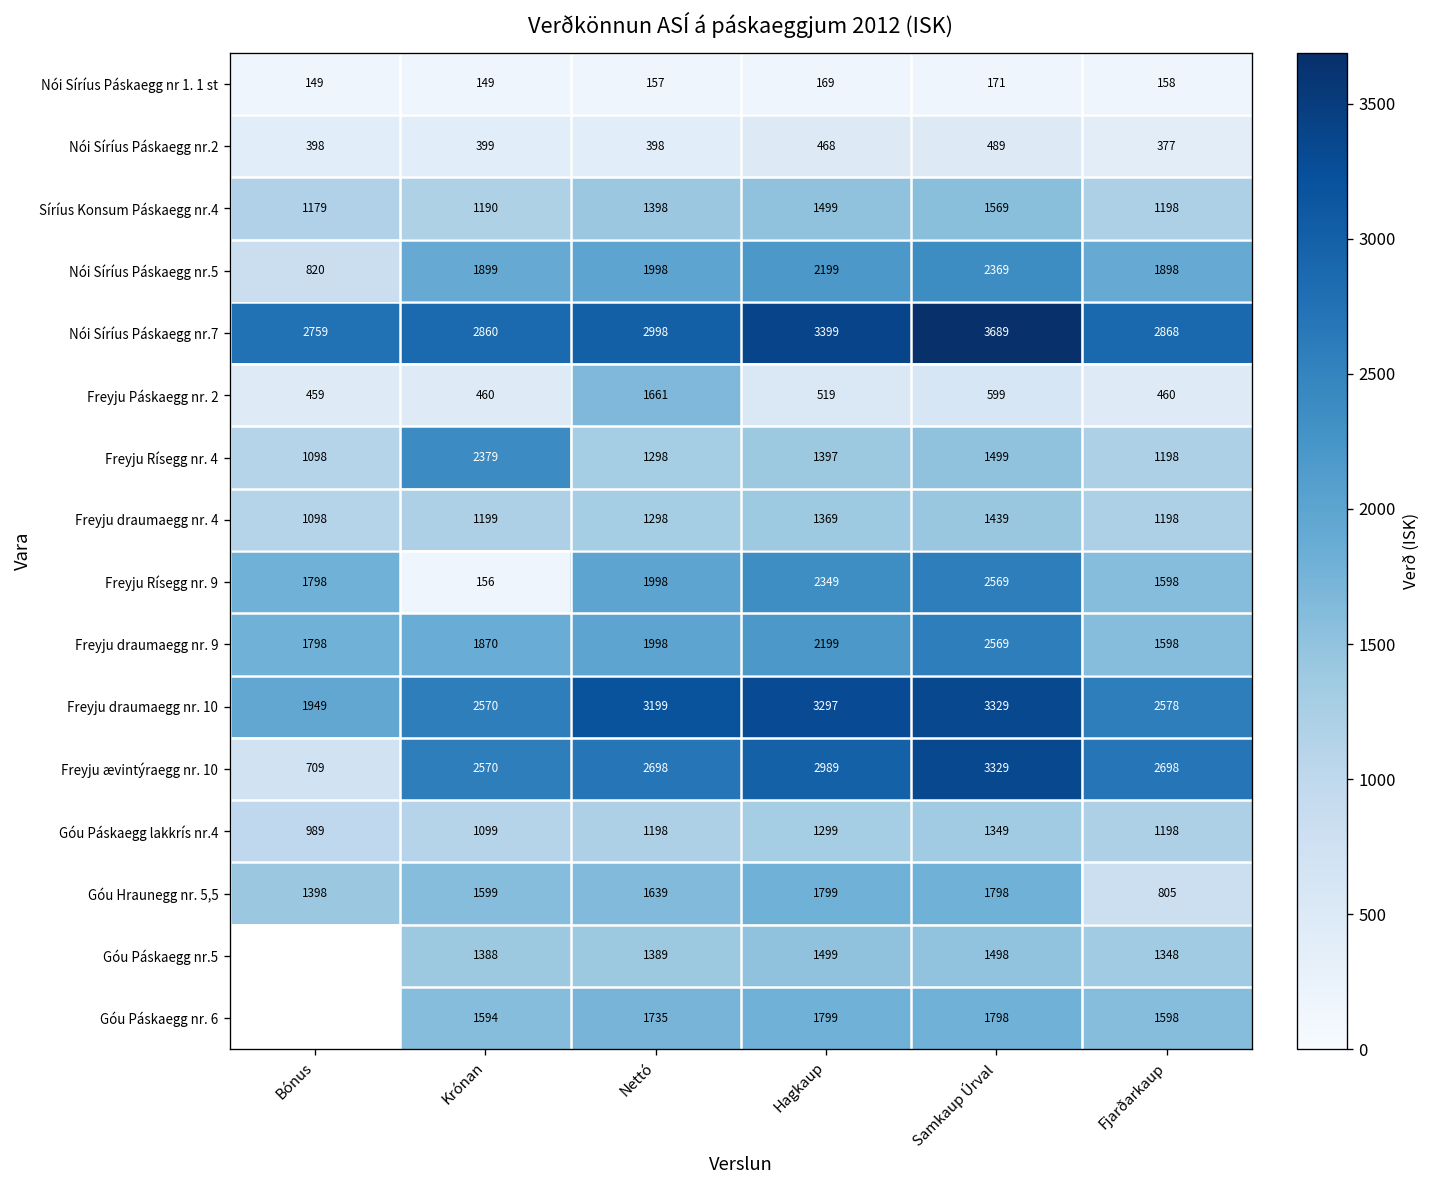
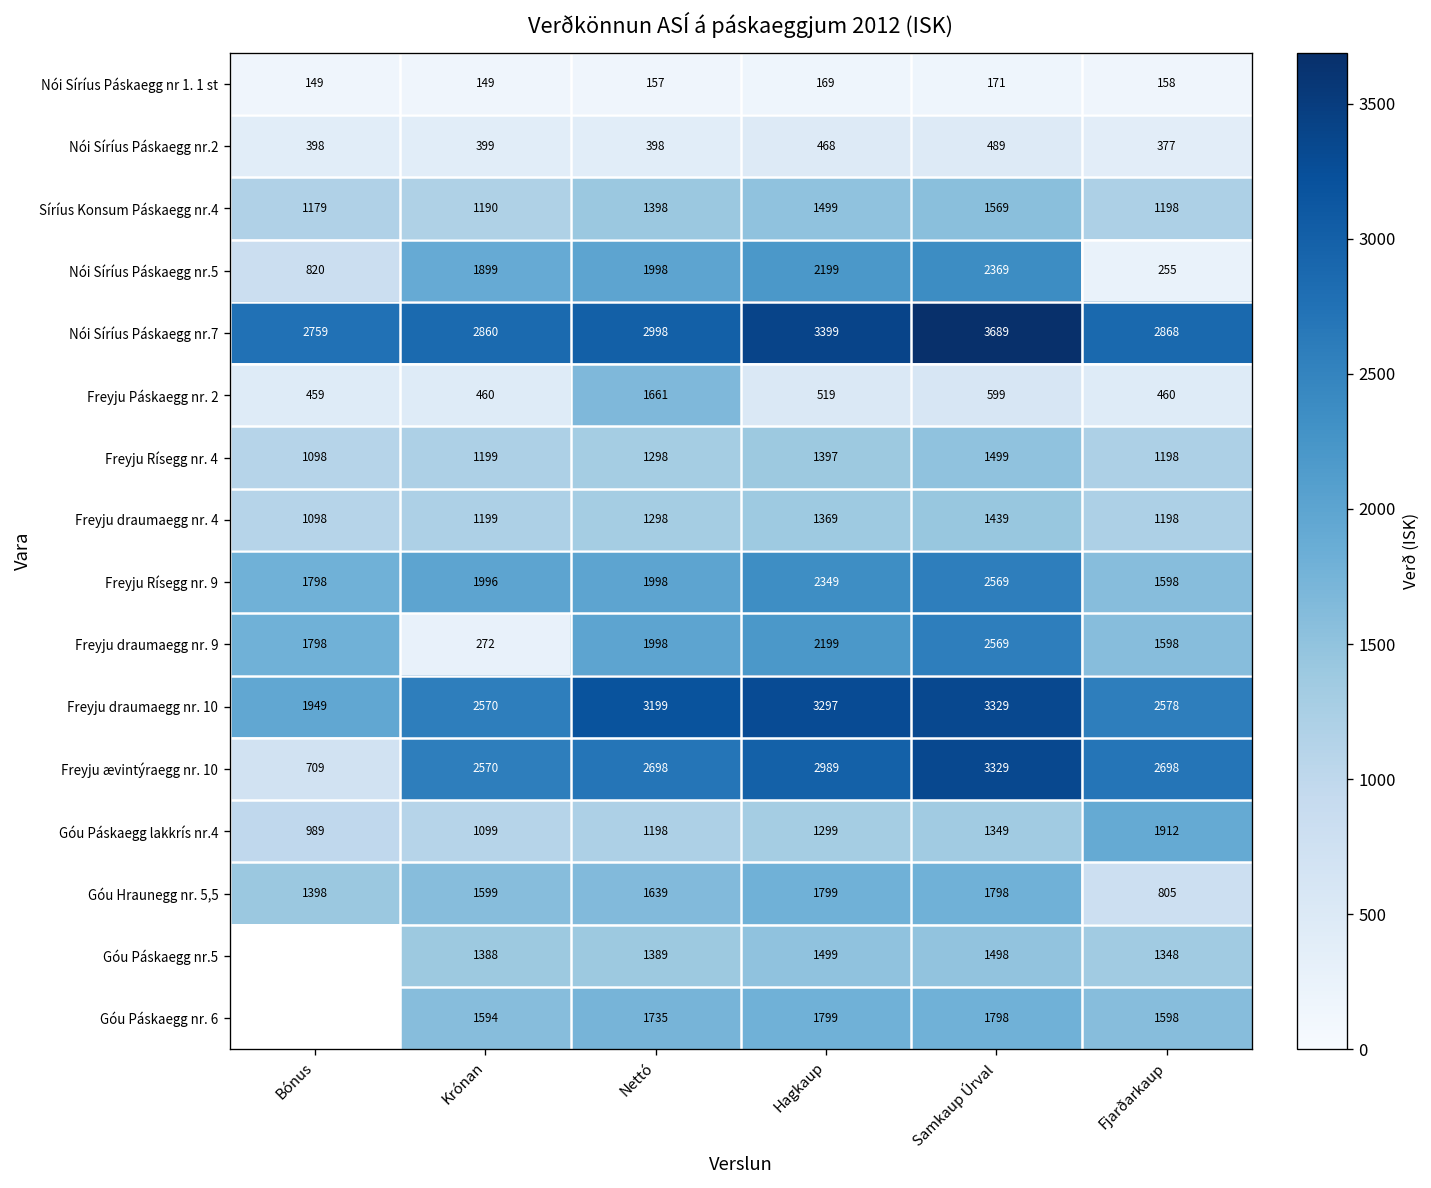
Nói Síríus Páskaegg nr.5, Fjarðarkaup: 1898 -> 255
Freyju Rísegg nr. 4, Krónan: 2379 -> 1199
Freyju Rísegg nr. 9, Krónan: 156 -> 1996
Freyju draumaegg nr. 9, Krónan: 1870 -> 272
Góu Páskaegg lakkrís nr.4, Fjarðarkaup: 1198 -> 1912
